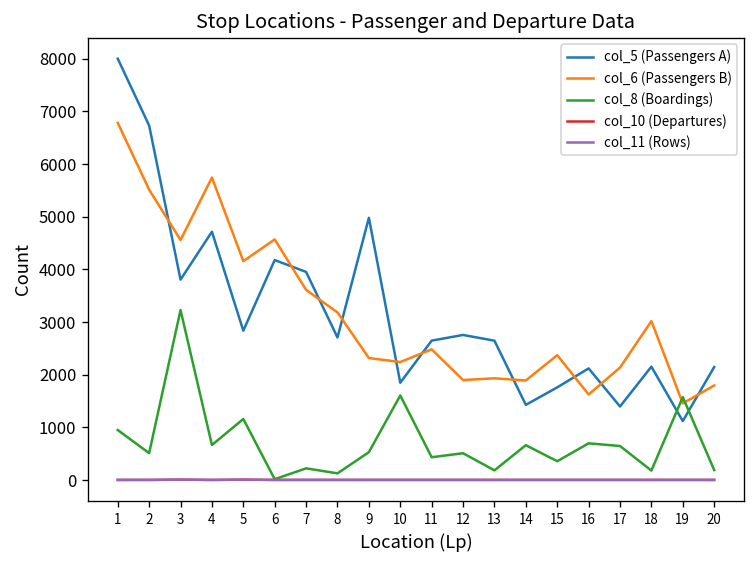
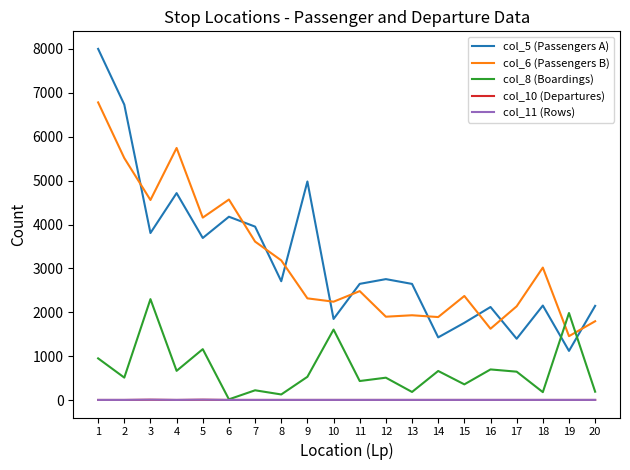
col_8 (Boardings), 3: 3200 -> 2300
col_5 (Passengers A), 5: 2800 -> 3700
col_8 (Boardings), 19: 1600 -> 2000
